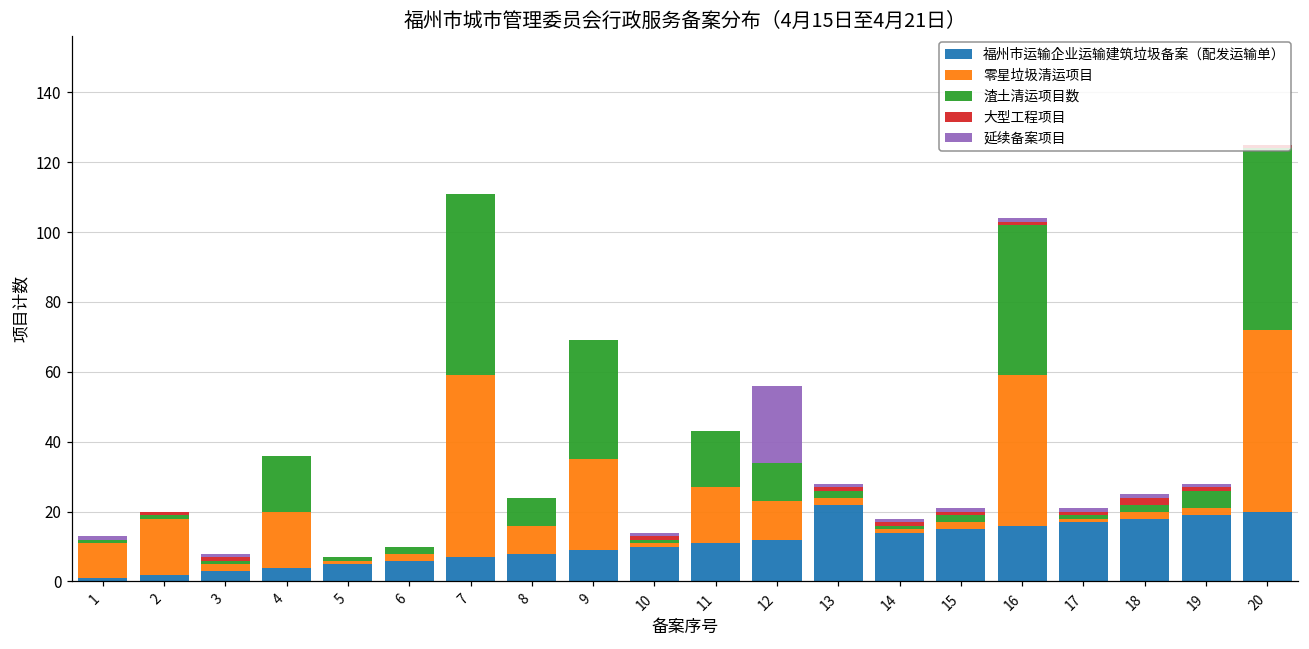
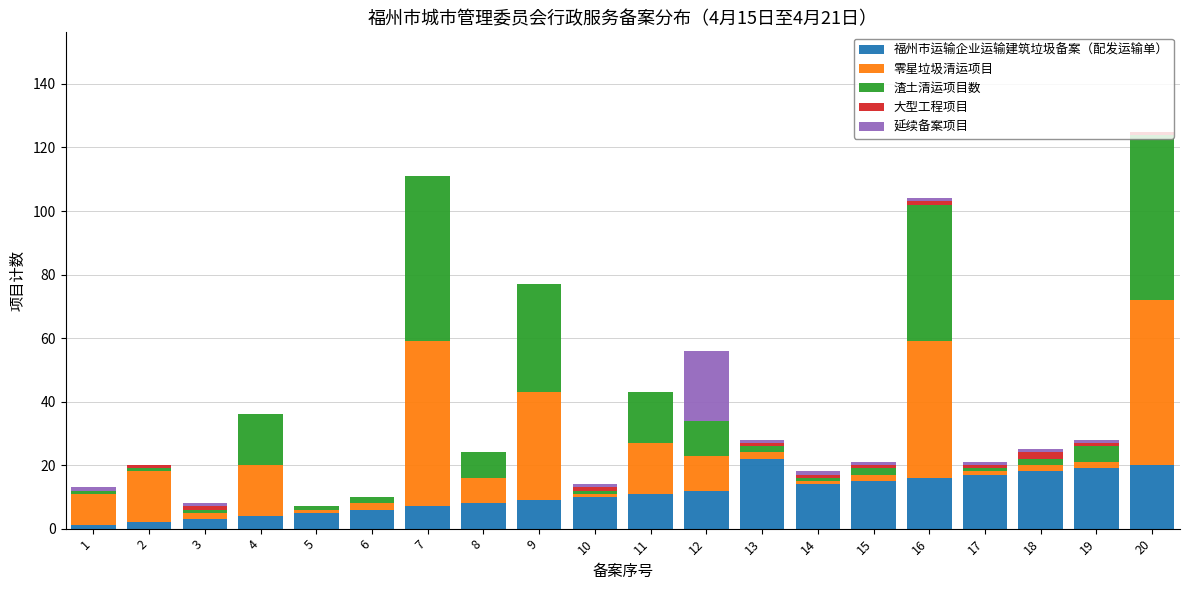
零星垃圾清运项目, 9: 26 -> 34
